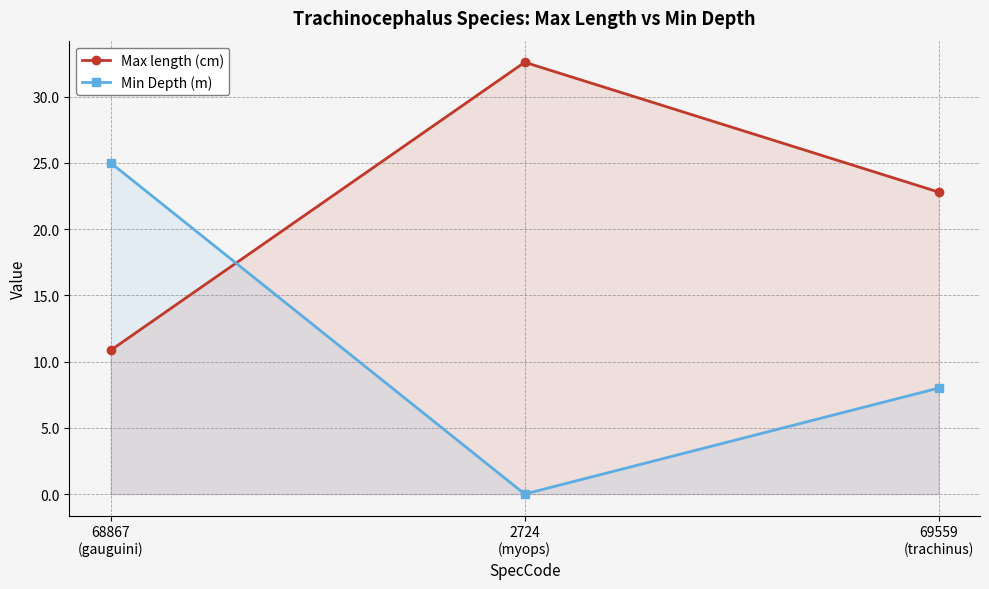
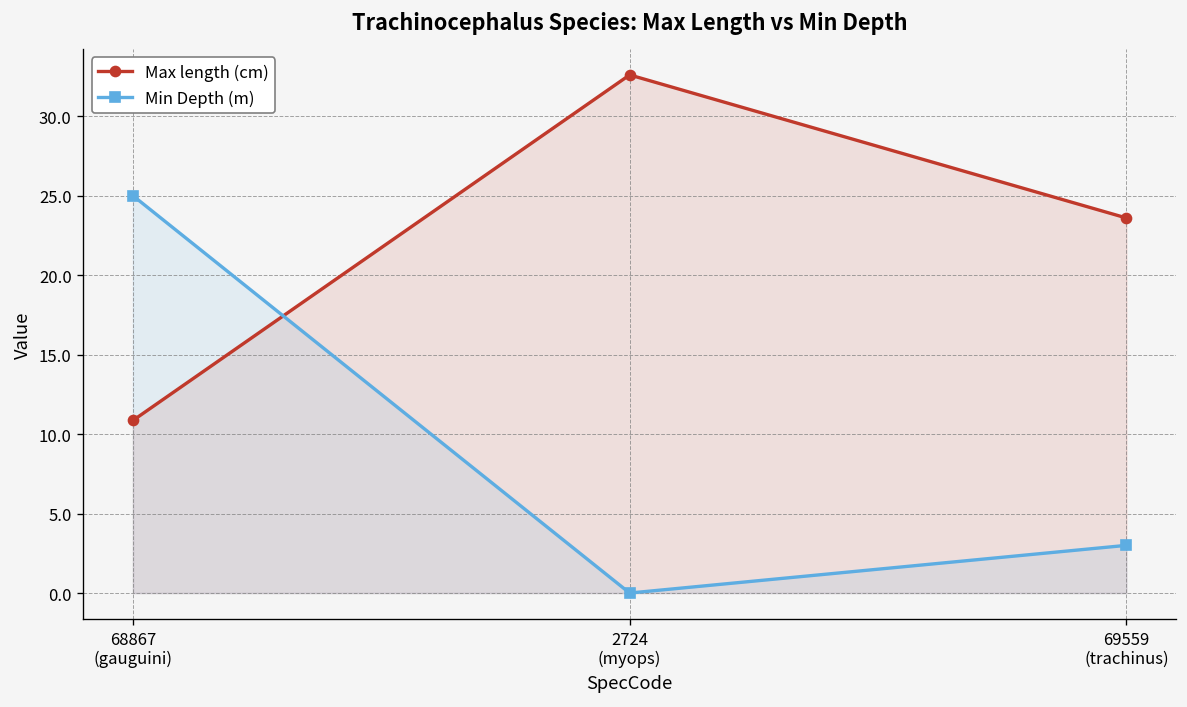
Max length (cm), 69559 (trachinus): 22.8 -> 23.6
Min Depth (m), 69559 (trachinus): 8 -> 3
